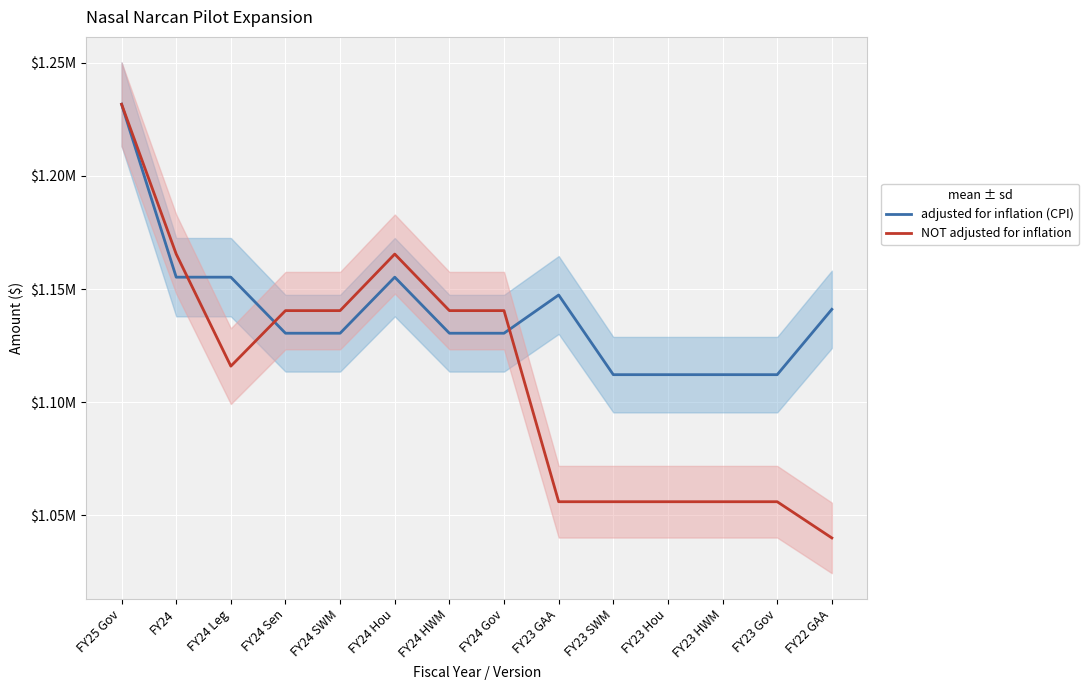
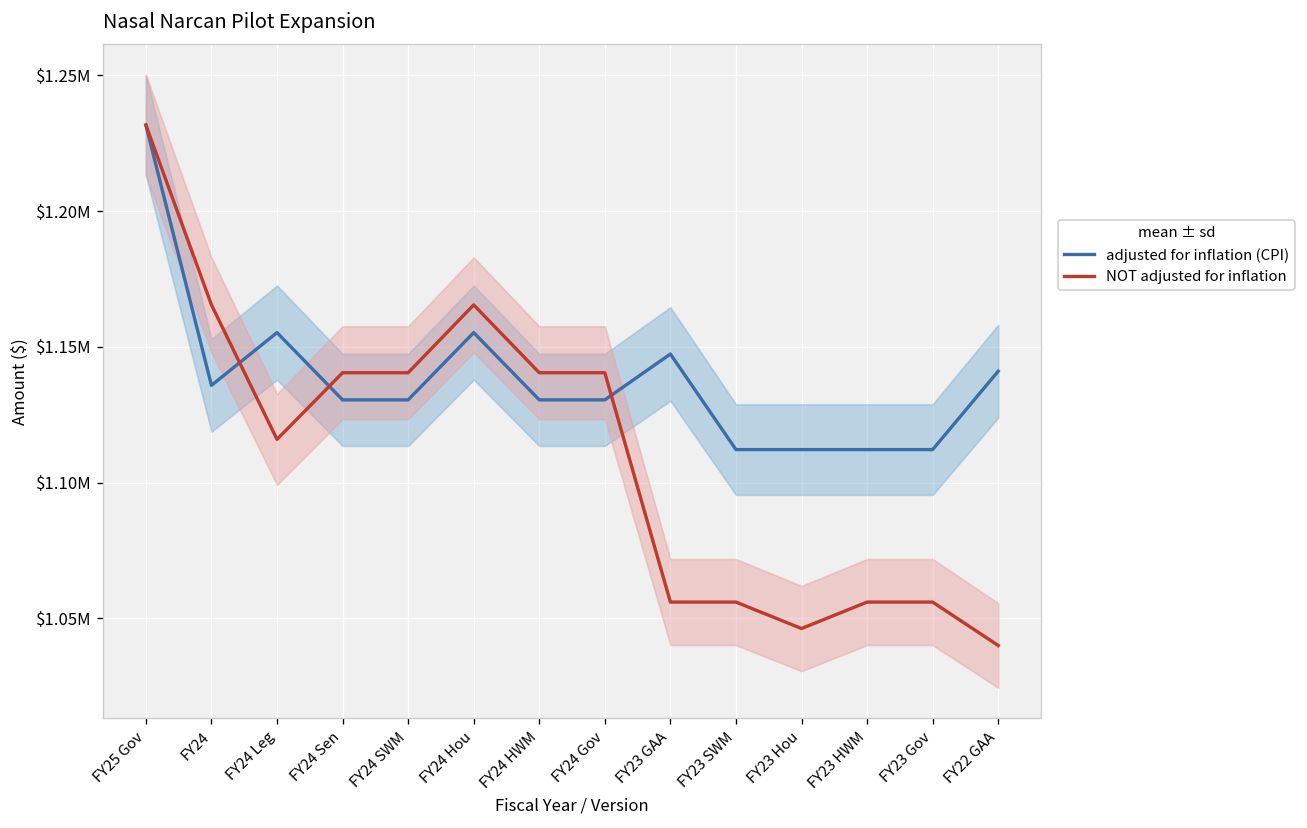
adjusted for inflation (CPI), FY24: $1155000 -> $1136000
NOT adjusted for inflation, FY23 Hou: $1056000 -> $1046000
